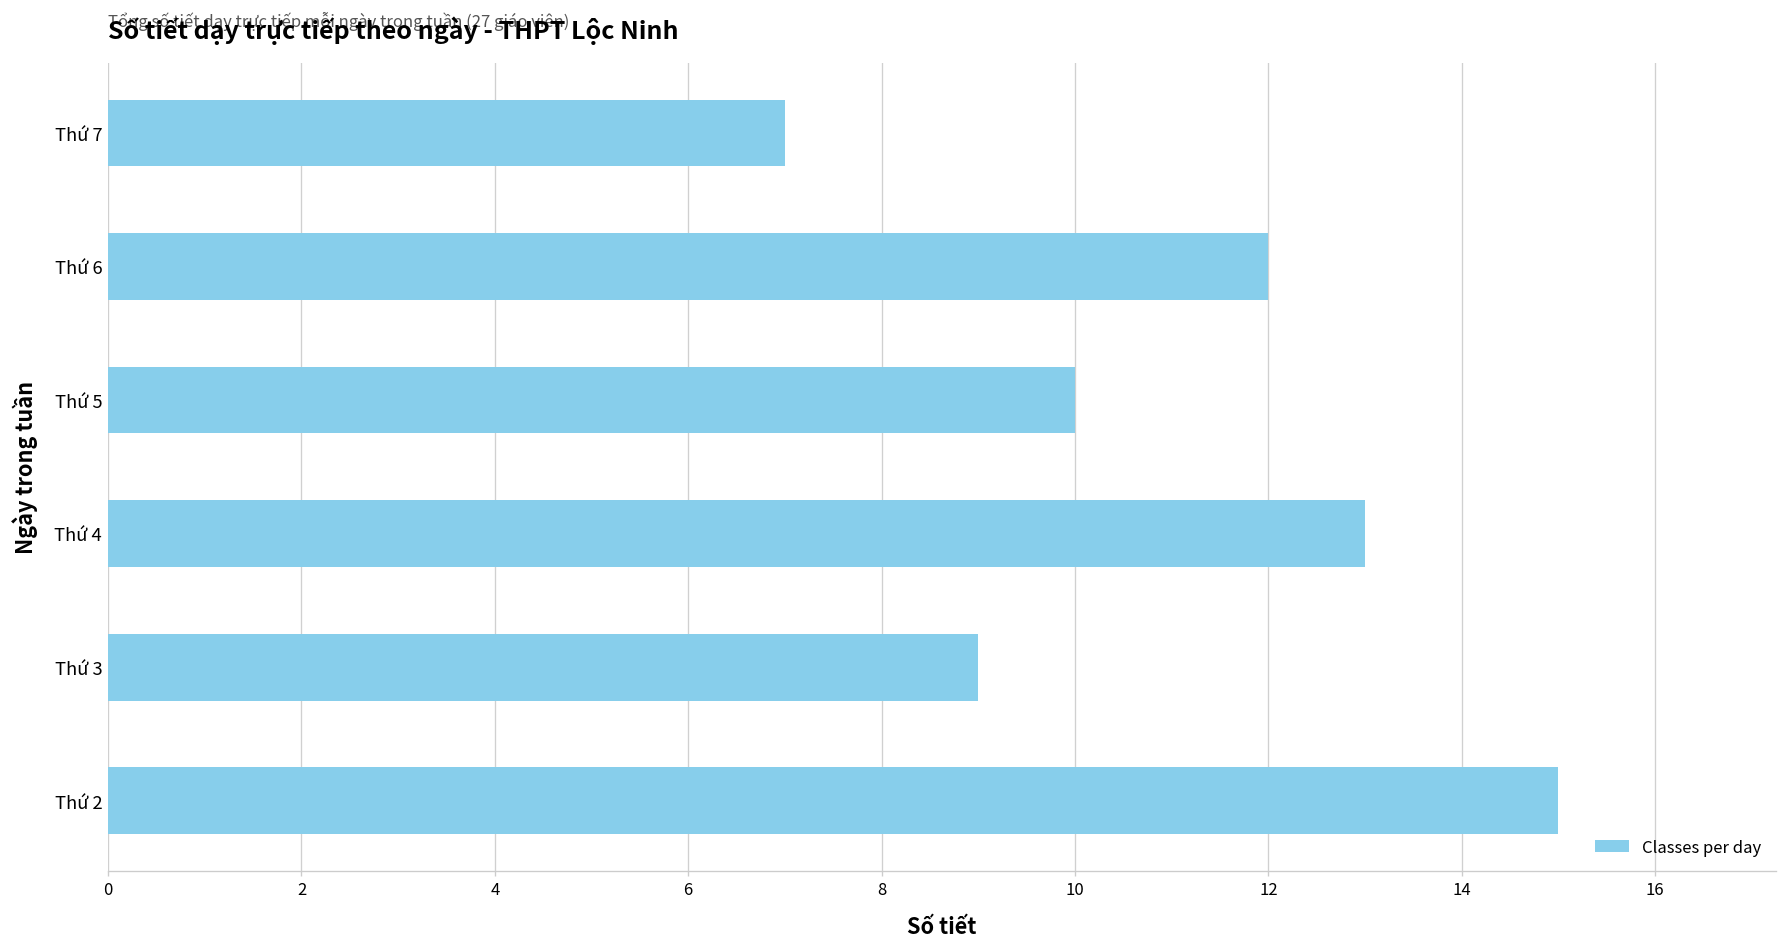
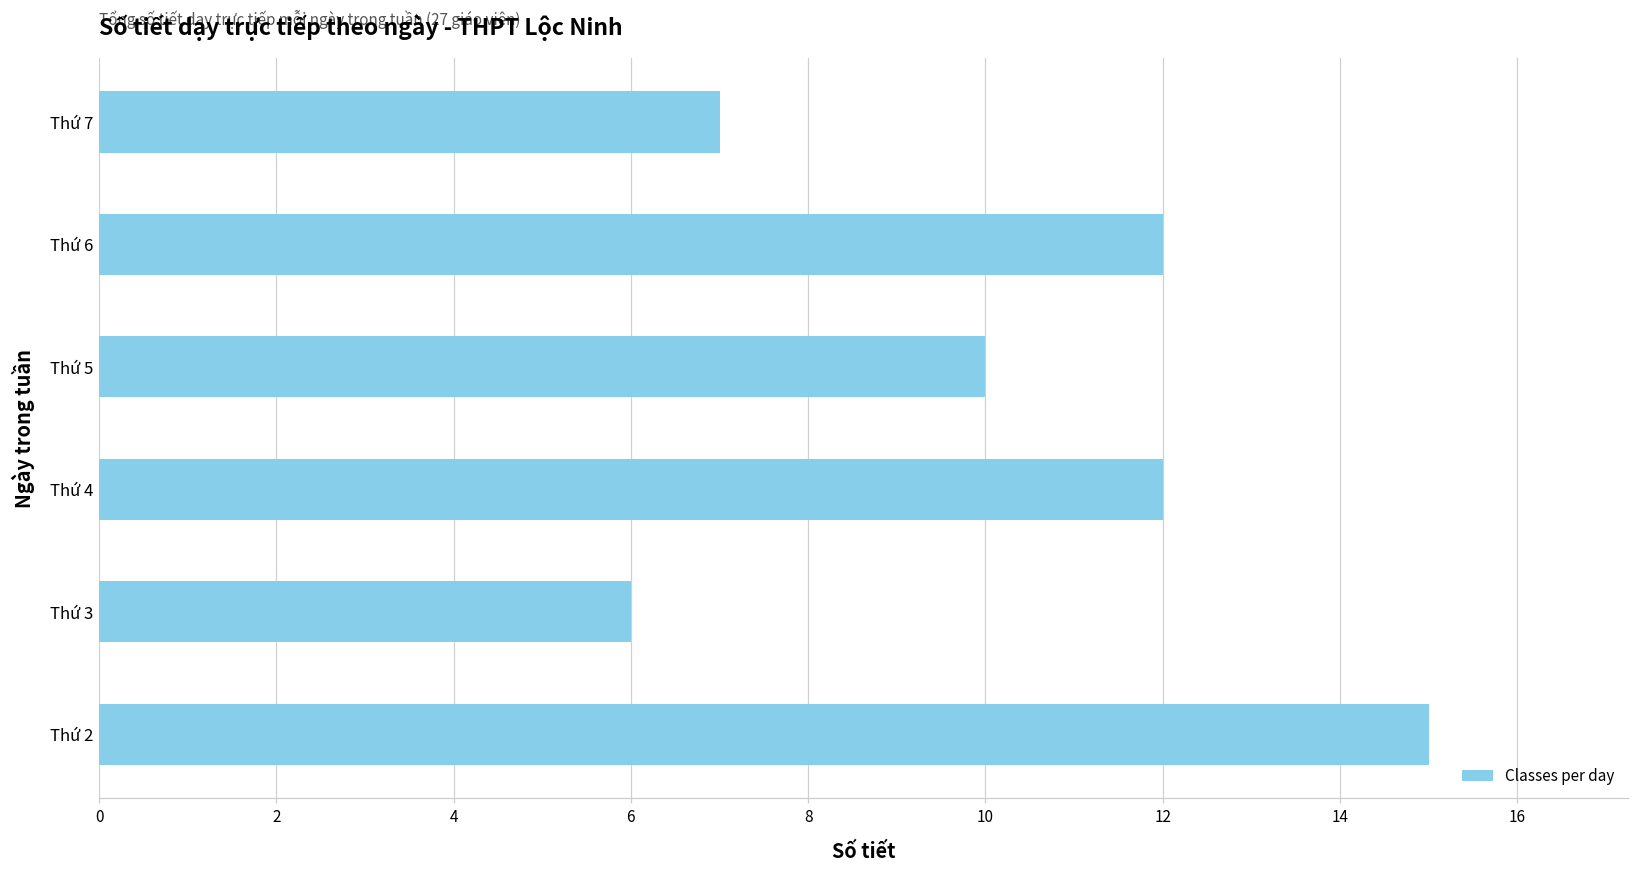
Thứ 4: 13 -> 12
Thứ 3: 9 -> 6
